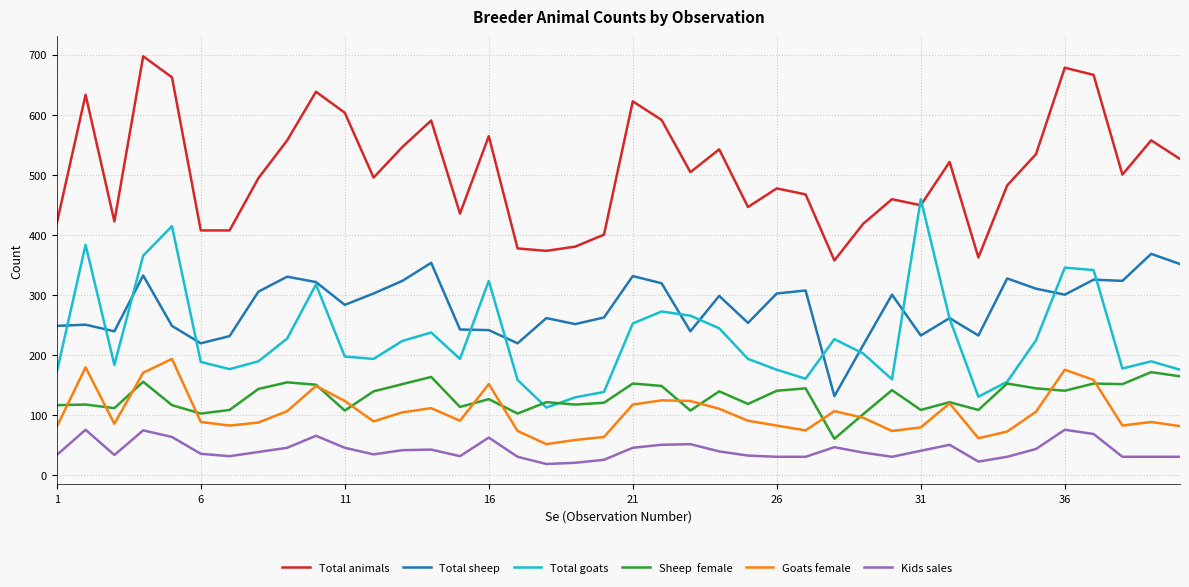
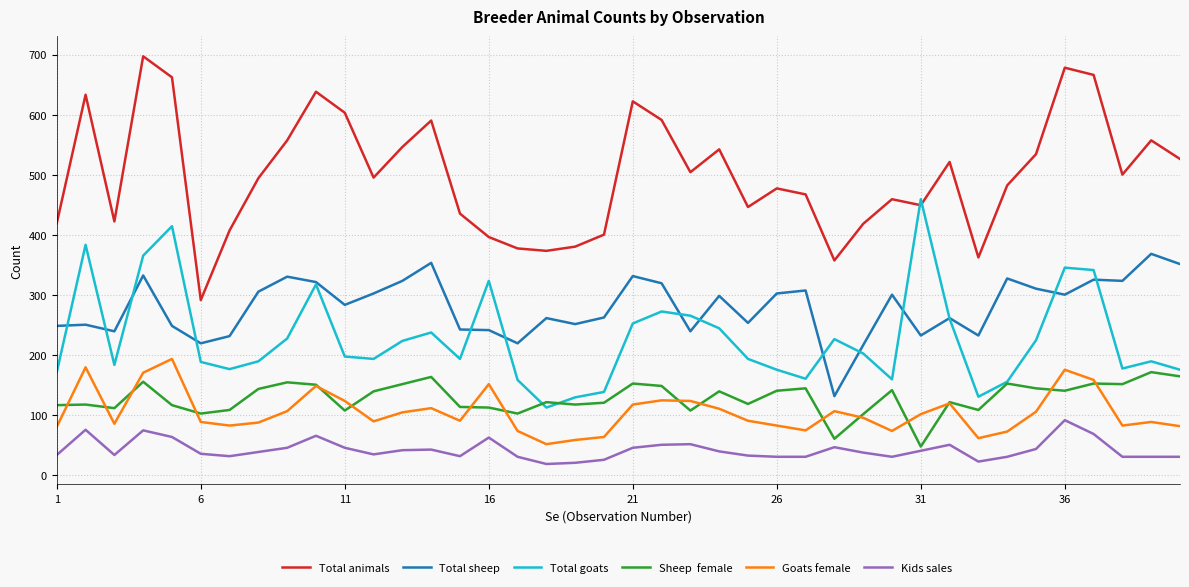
Total animals, 6: 410 -> 290
Total animals, 16: 560 -> 400
Sheep female, 16: 130 -> 110
Sheep female, 31: 110 -> 50
Goats female, 31: 80 -> 100
Kids sales, 36: 80 -> 90
